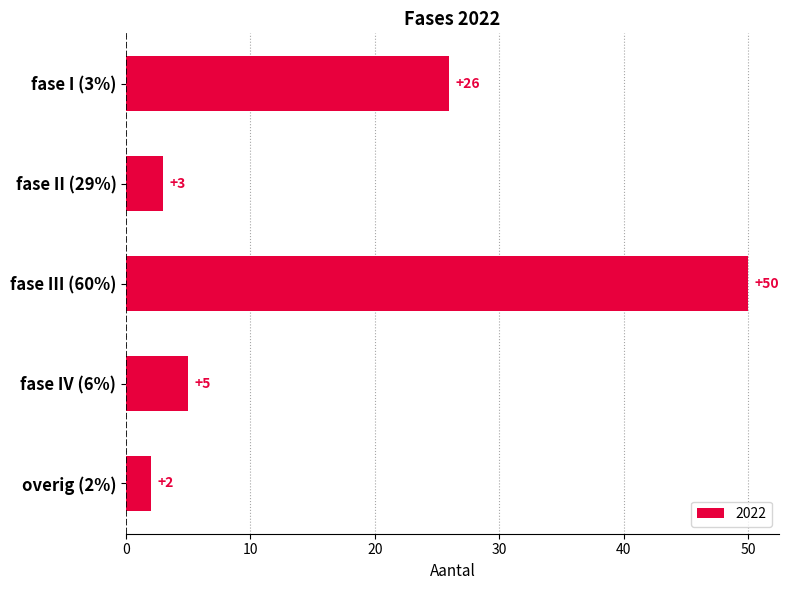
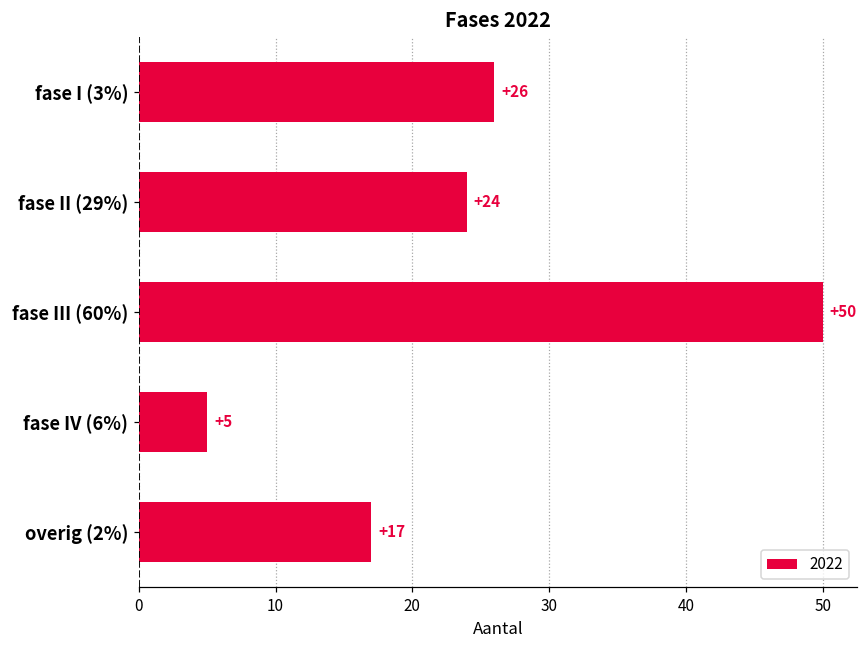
fase II (29%): +3 -> +24
overig (2%): +2 -> +17
